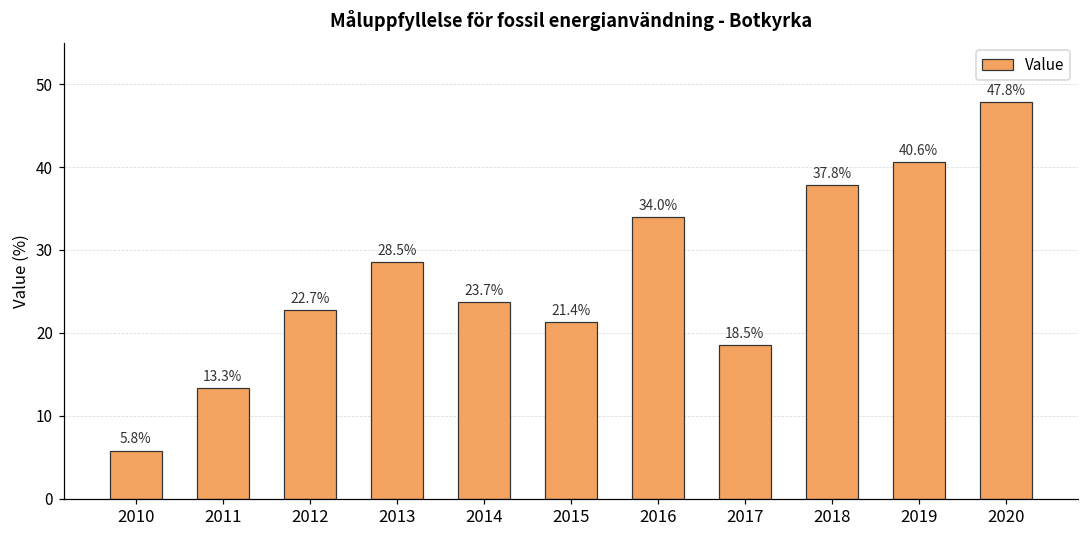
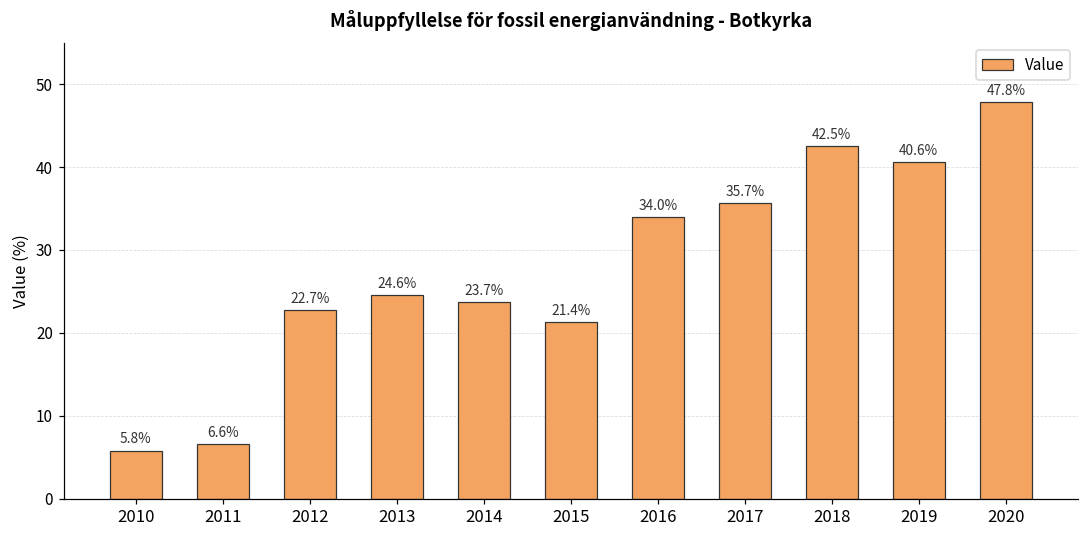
2011: 13.3% -> 6.6%
2013: 28.5% -> 24.6%
2017: 18.5% -> 35.7%
2018: 37.8% -> 42.5%
